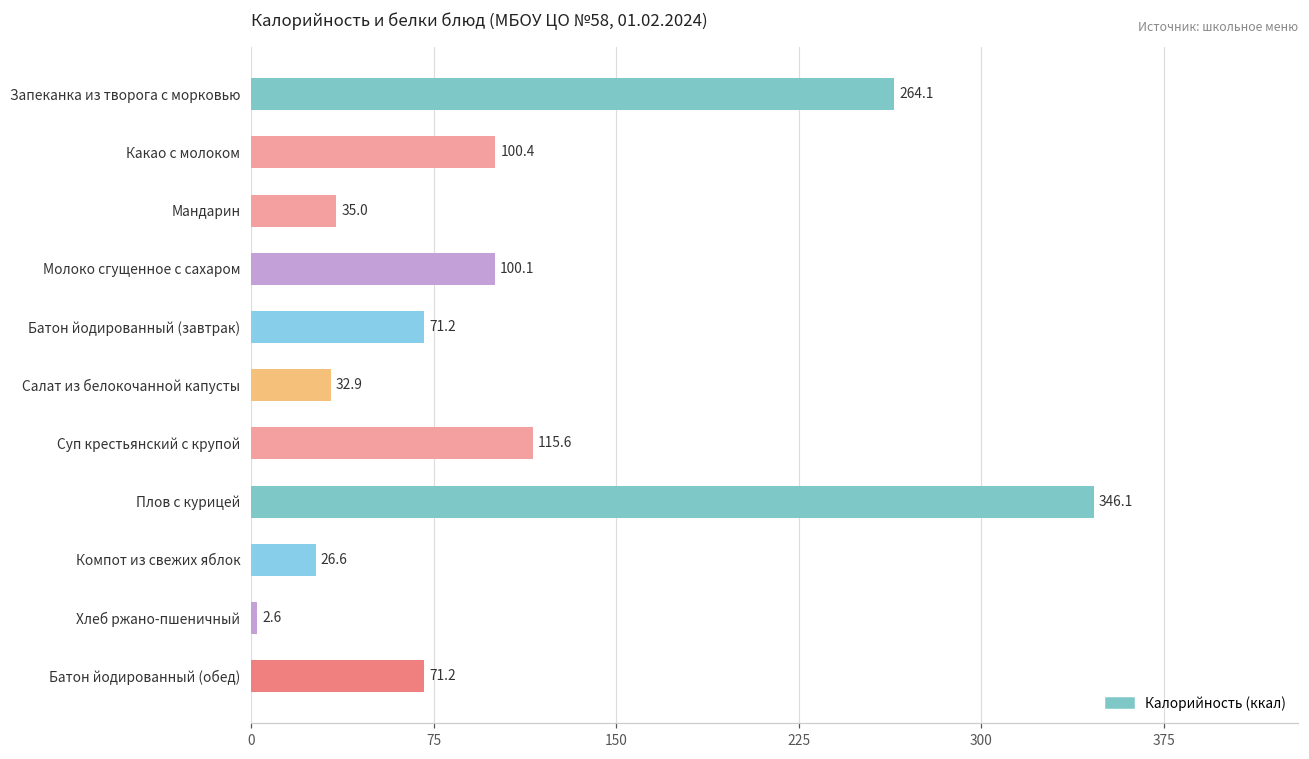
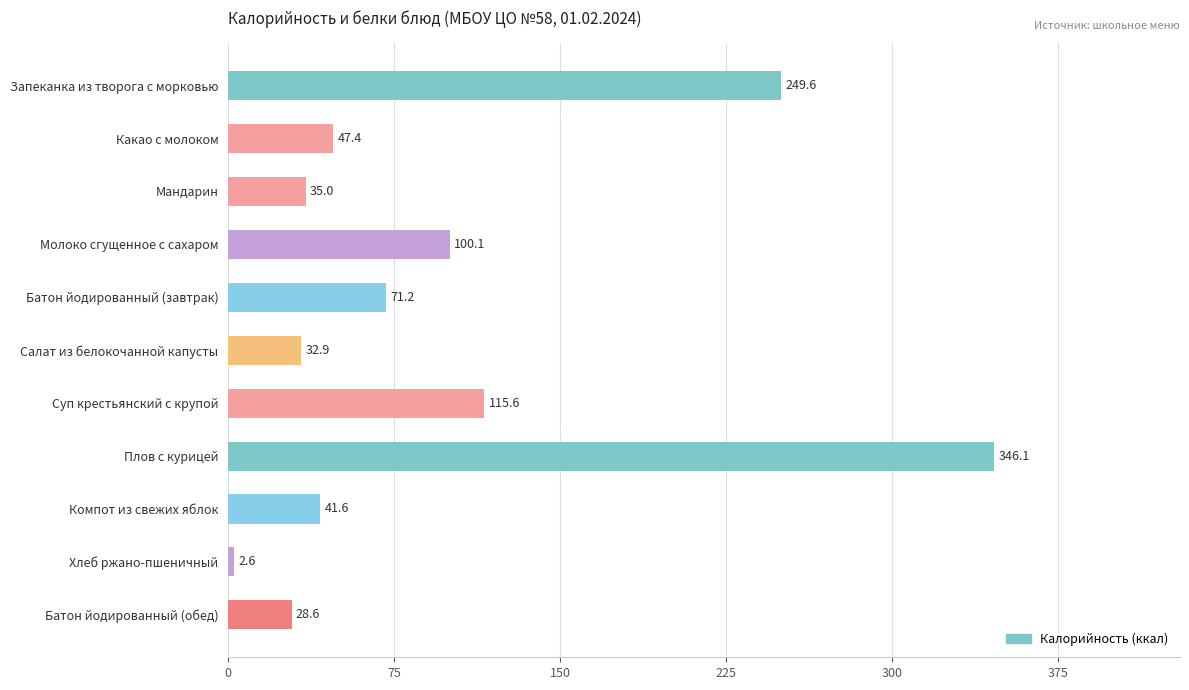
Запеканка из творога с морковью: 264.1 -> 249.6
Какао с молоком: 100.4 -> 47.4
Компот из свежих яблок: 26.6 -> 41.6
Батон йодированный (обед): 71.2 -> 28.6
